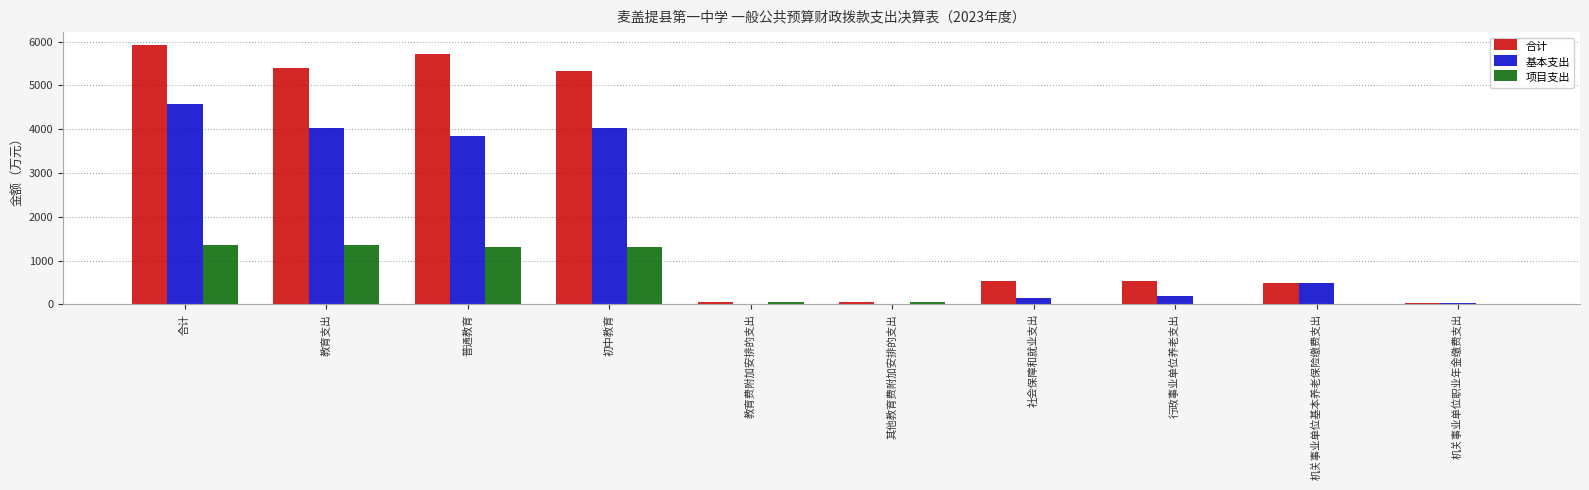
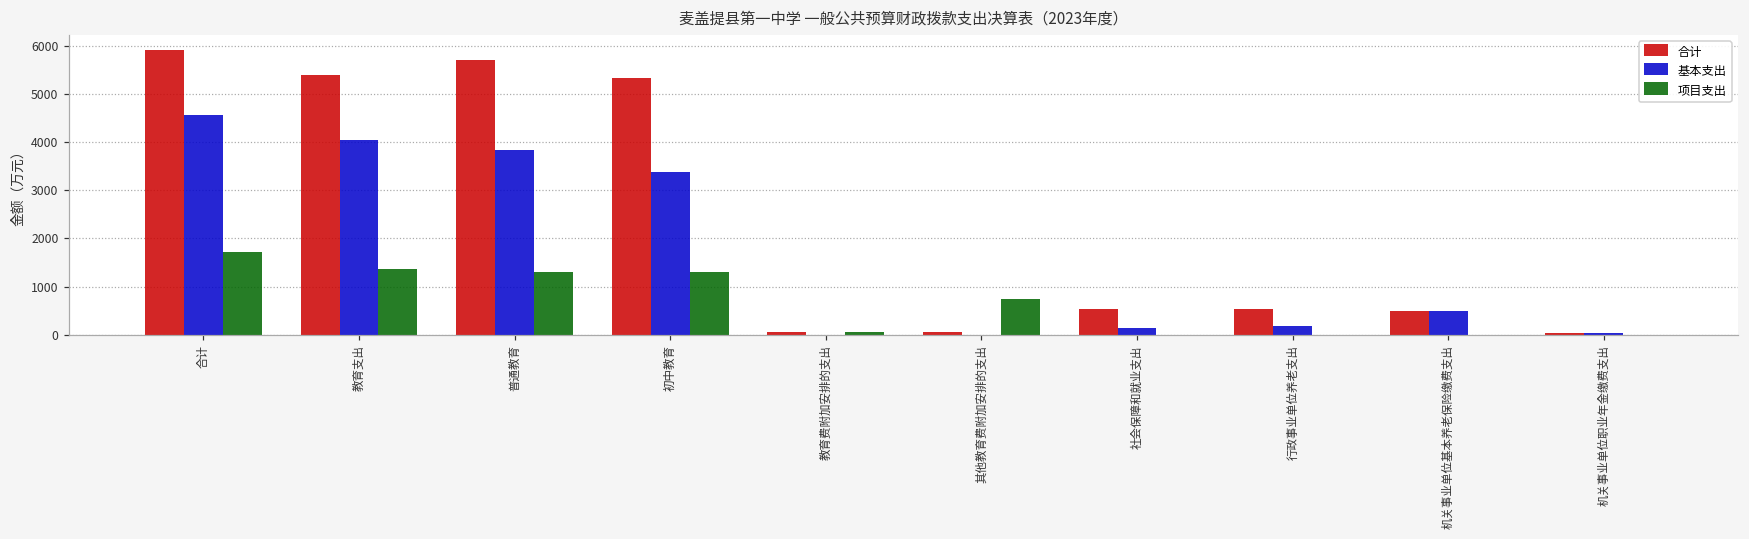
项目支出, 合计: 1400 -> 1700
基本支出, 初中教育: 4000 -> 3400
项目支出, 其他教育费附加安排的支出: 100 -> 700
